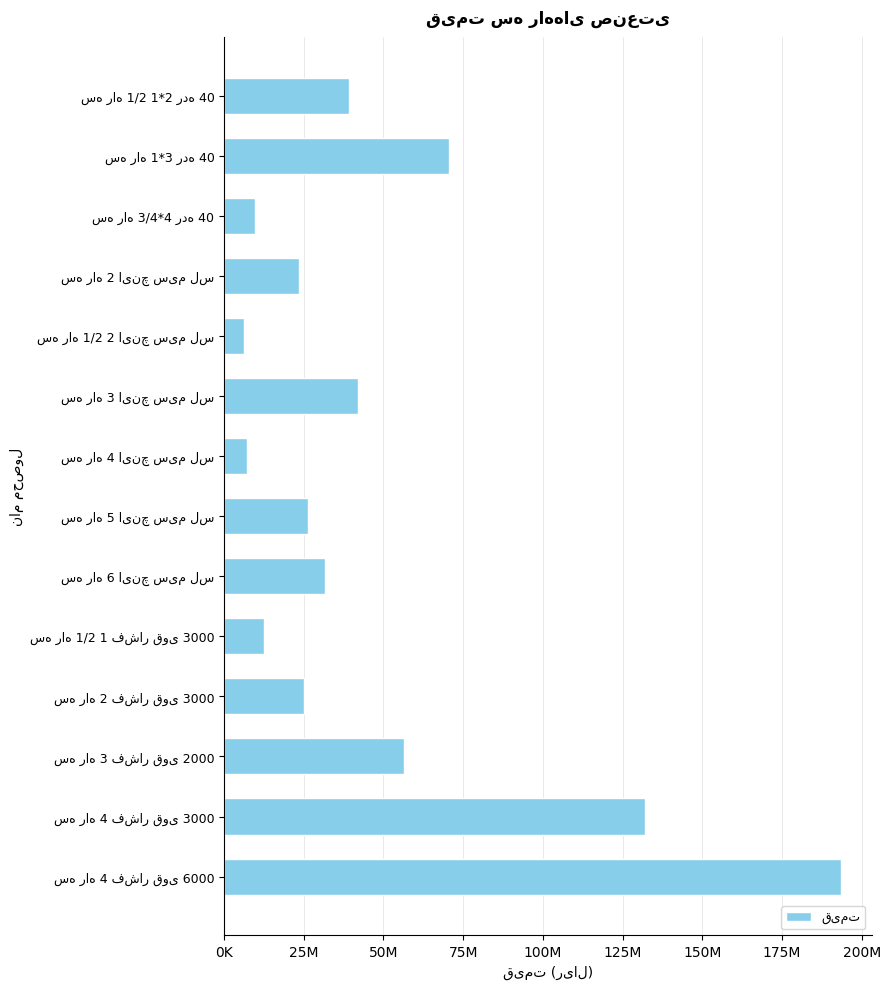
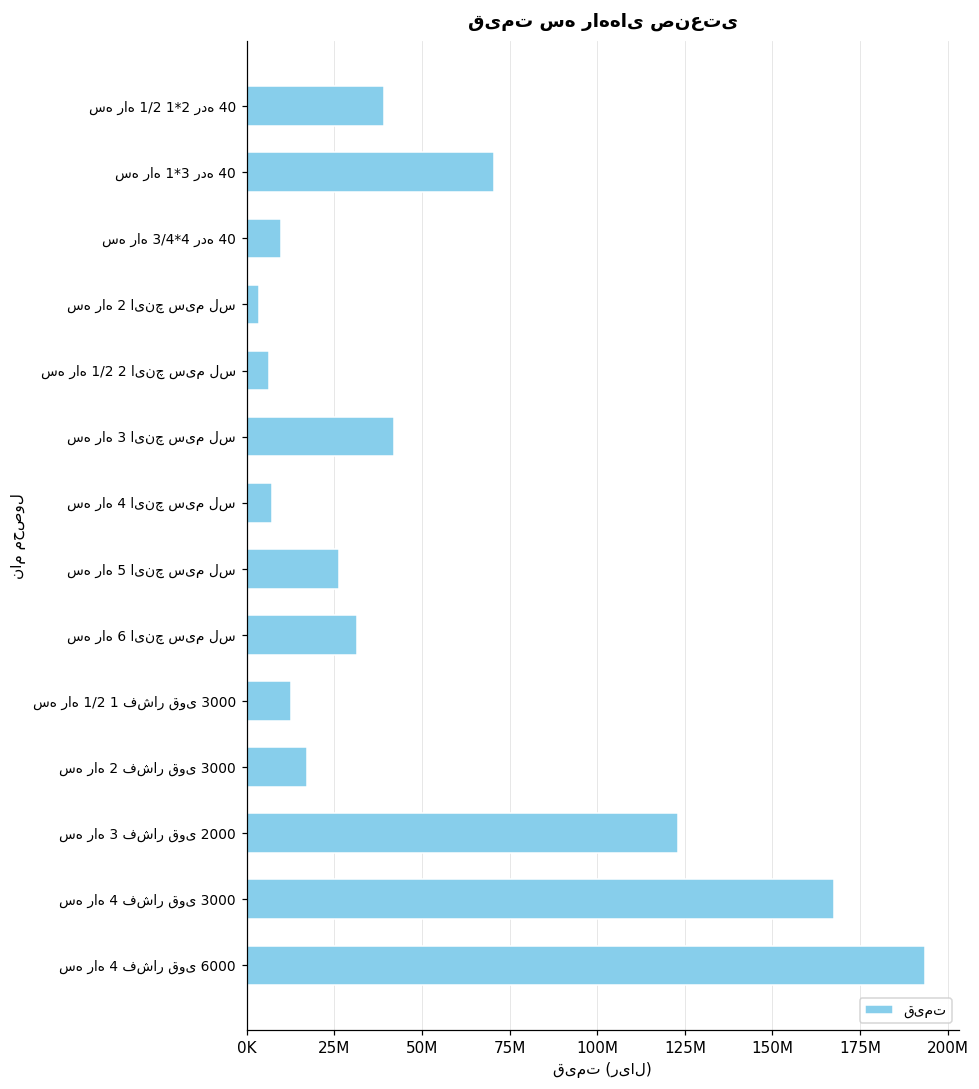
سه راه 2 اینچ سیم لس: 23000000 -> 4000000
سه راه 2 فشار قوی 3000: 25000000 -> 17000000
سه راه 3 فشار قوی 2000: 57000000 -> 123000000
سه راه 4 فشار قوی 3000: 132000000 -> 168000000
